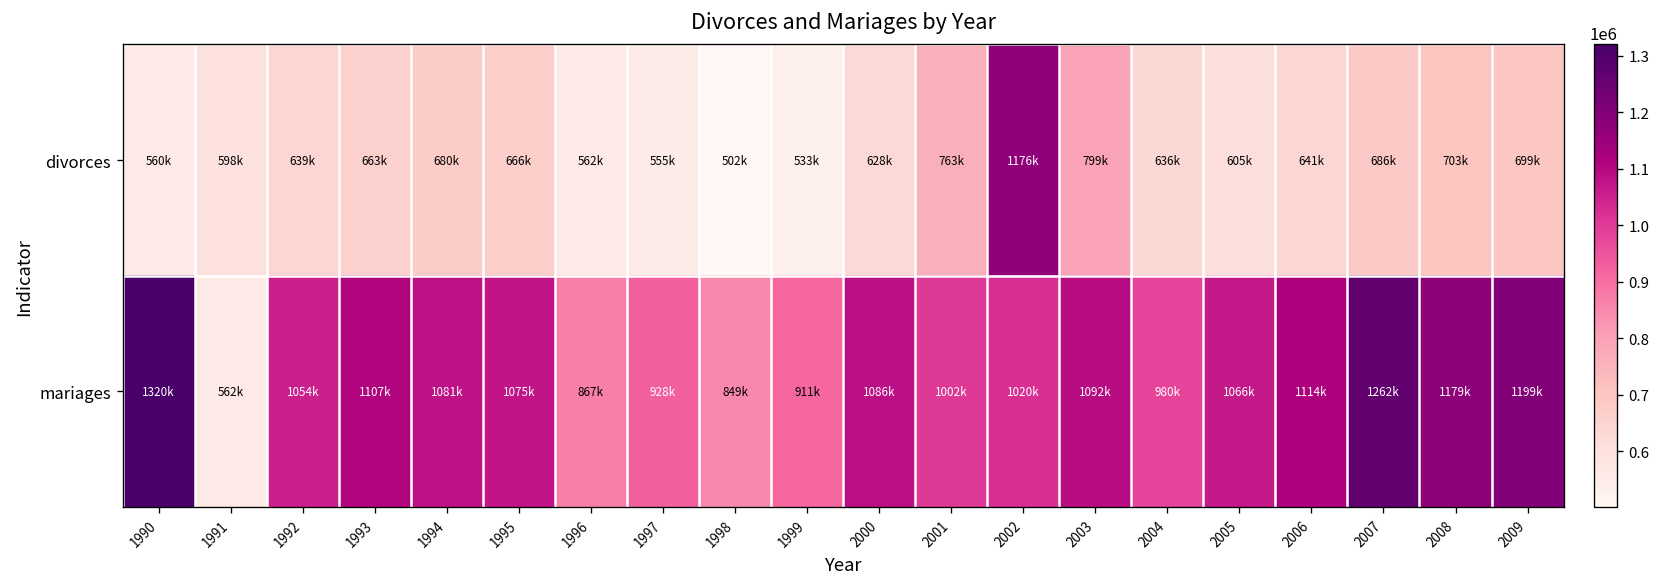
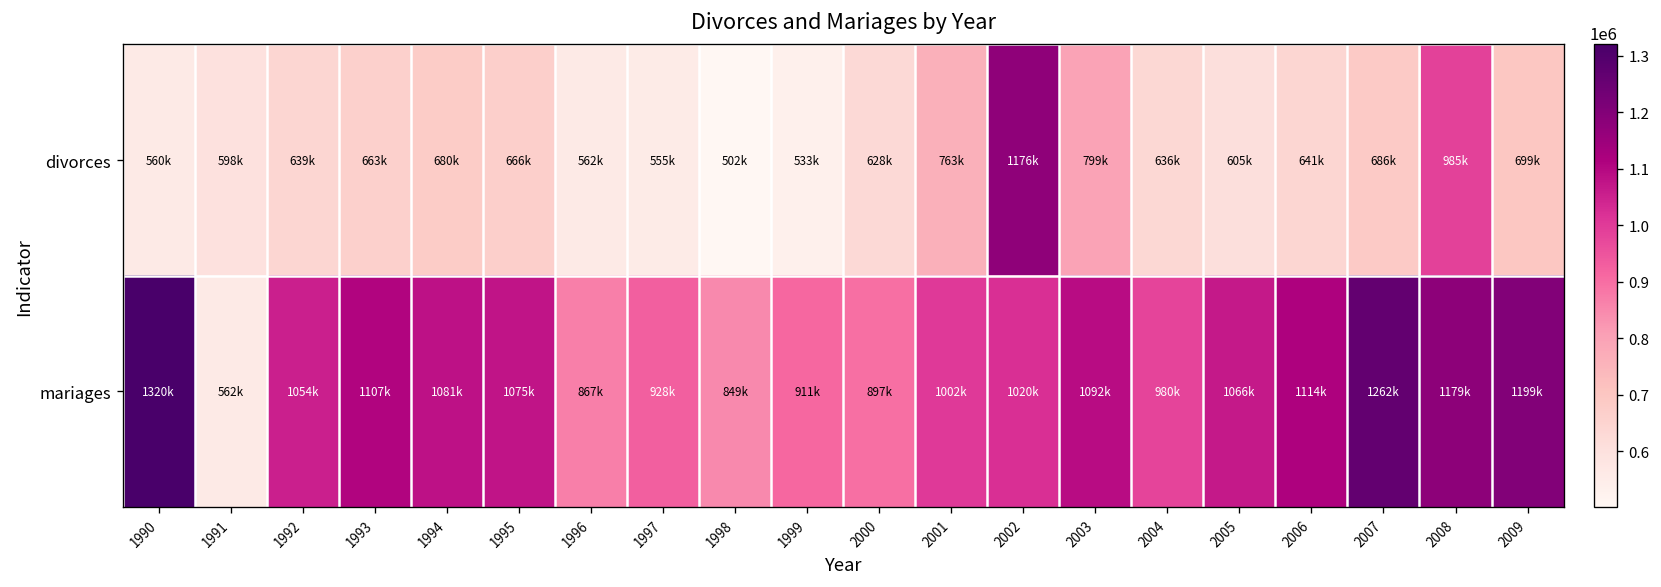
divorces, 2008: 703k -> 985k
mariages, 2000: 1086k -> 897k
